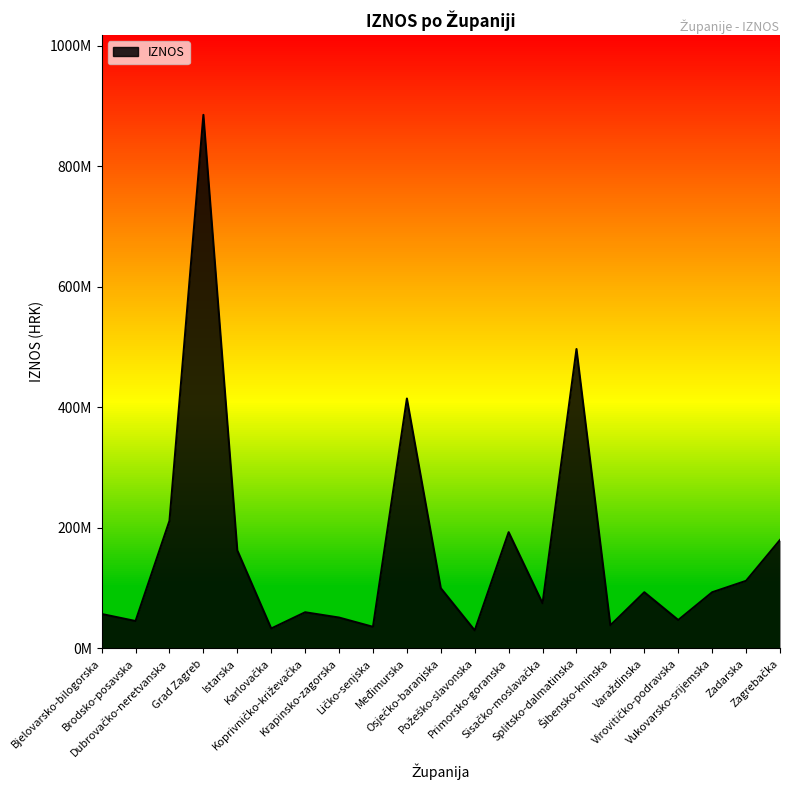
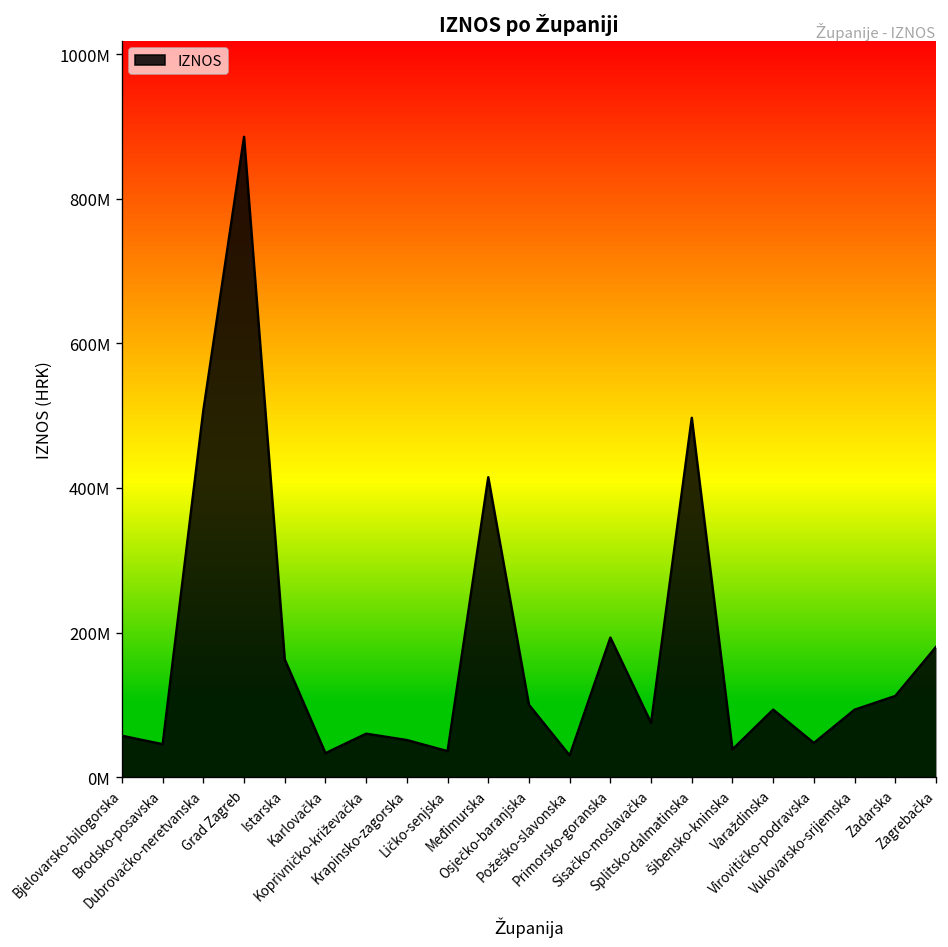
Dubrovačko-neretvanska: 210000000 -> 510000000
